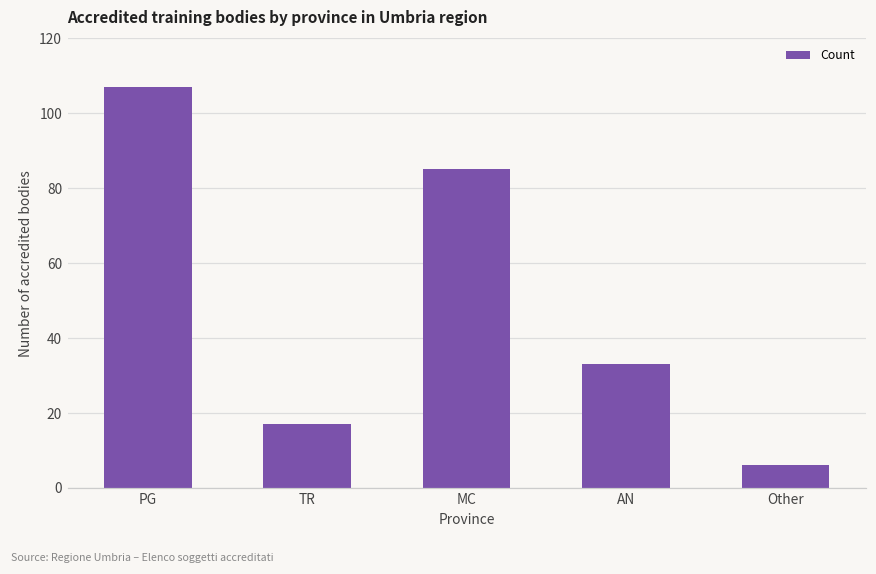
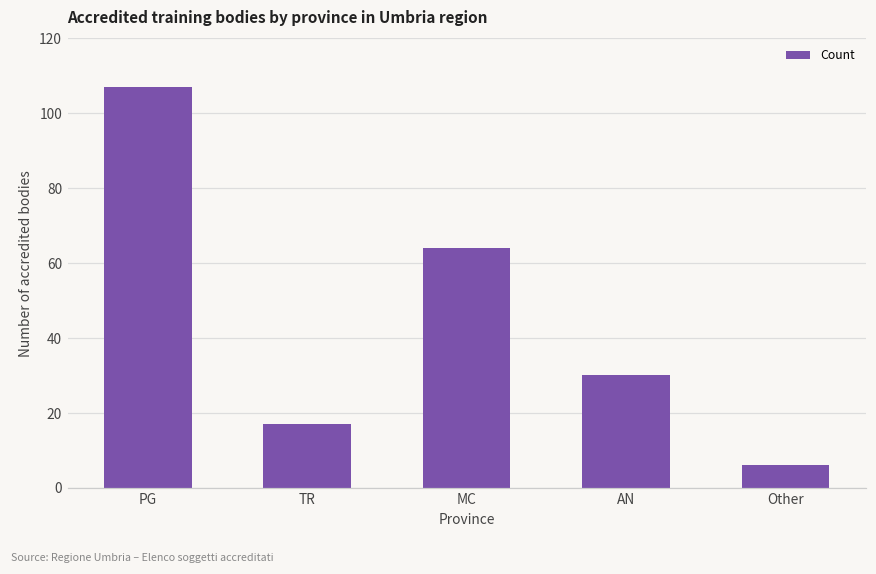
MC: 85 -> 64
AN: 33 -> 30
